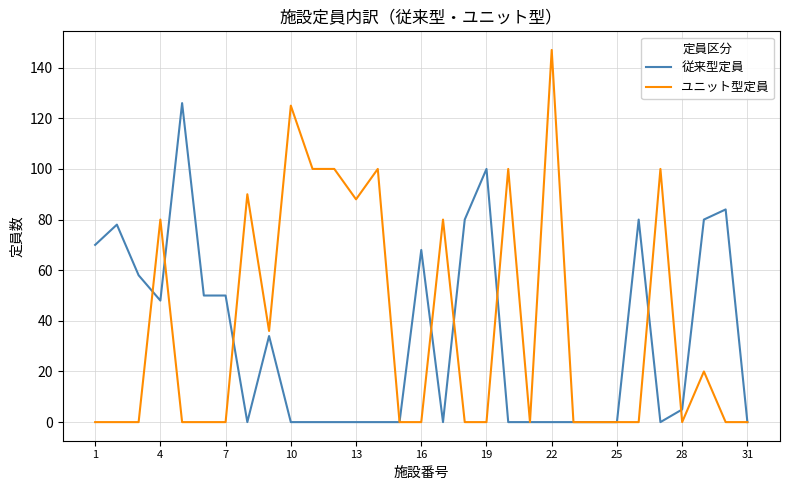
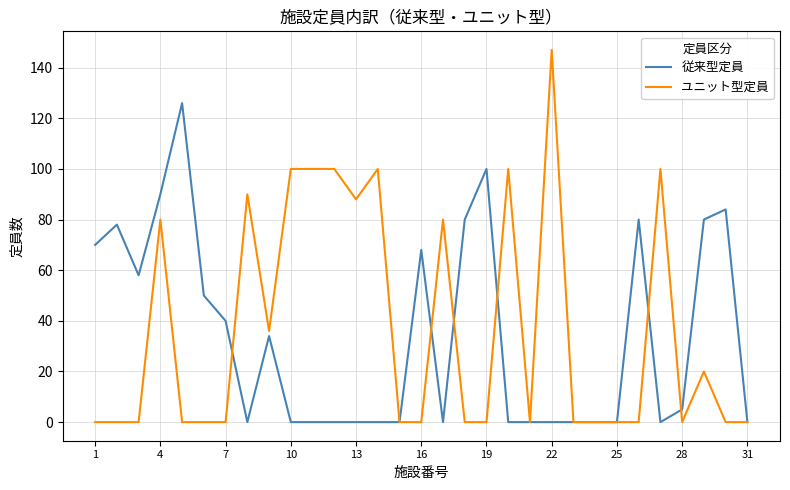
従来型定員, 4: 48 -> 90
従来型定員, 7: 50 -> 40
ユニット型定員, 10: 125 -> 100
